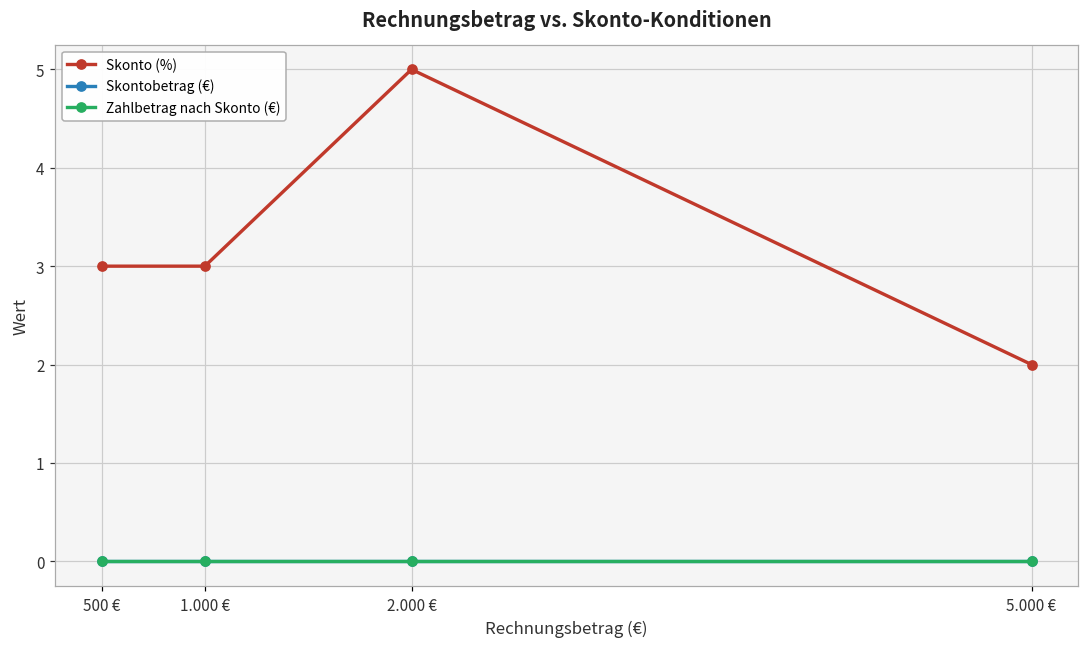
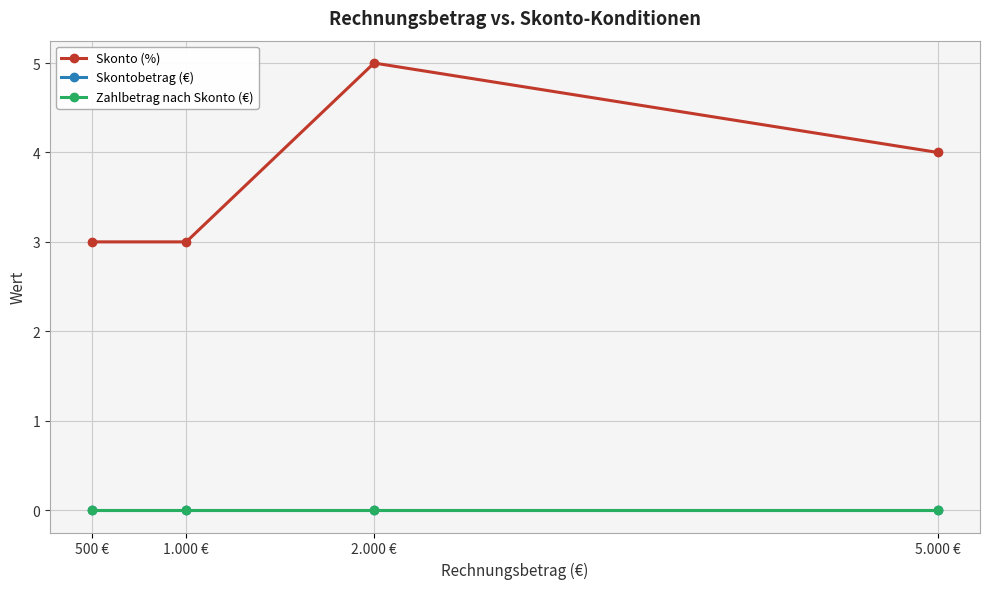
Skonto (%), 5.000 €: 2 -> 4
